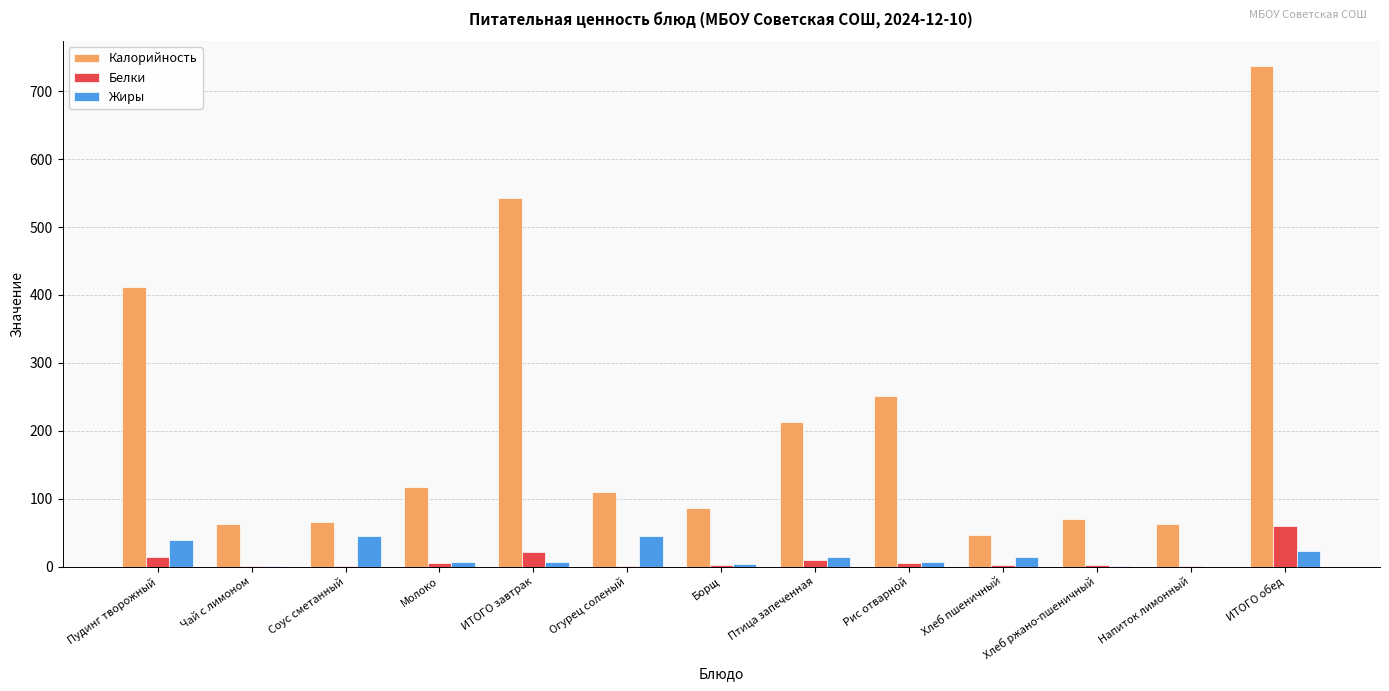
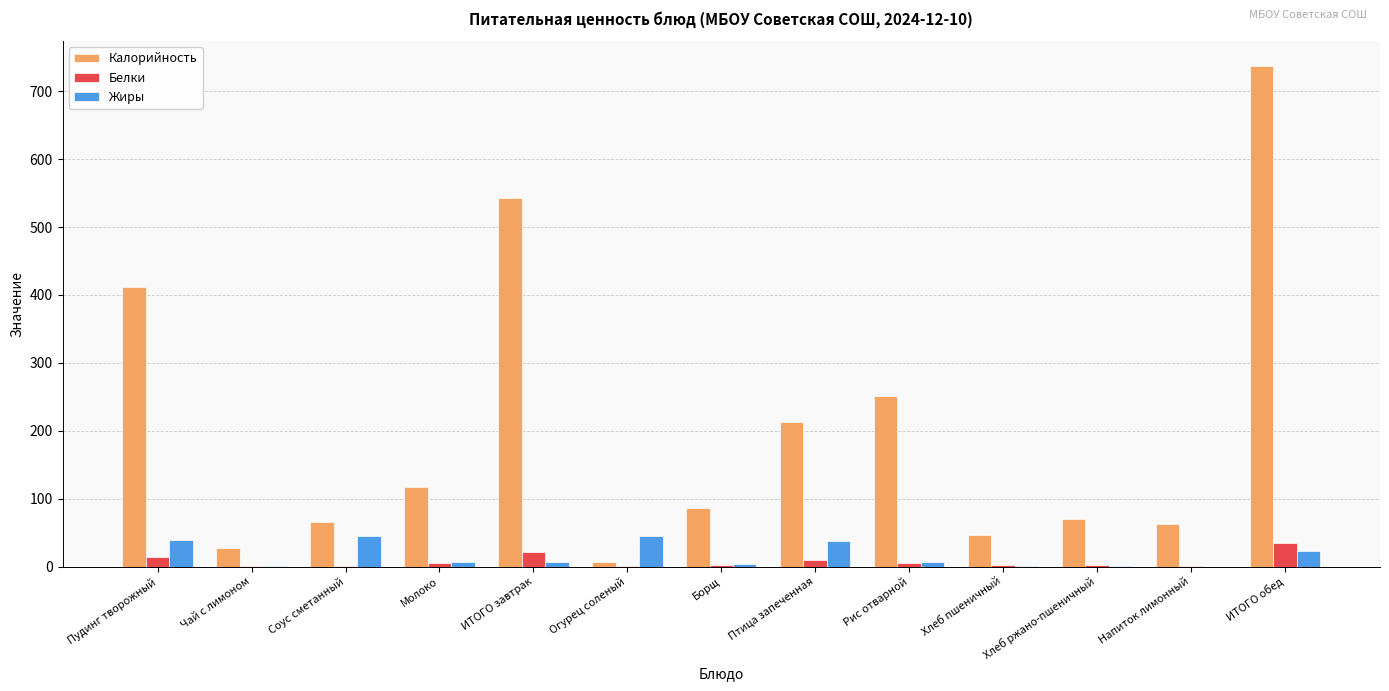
Калорийность, Чай с лимоном: 60 -> 30
Калорийность, Огурец соленый: 110 -> 10
Жиры, Птица запеченная: 10 -> 40
Жиры, Хлеб пшеничный: 10 -> 0
Белки, ИТОГО обед: 60 -> 30
